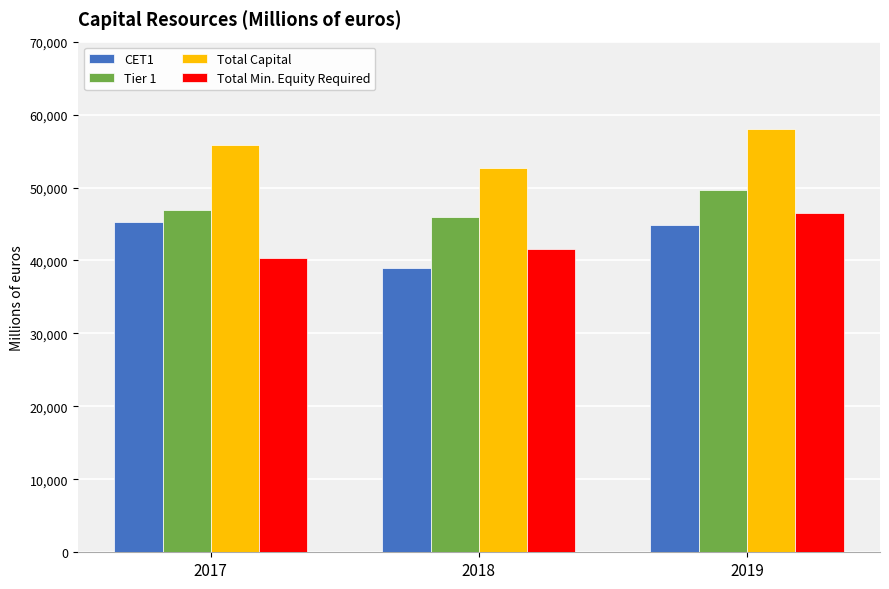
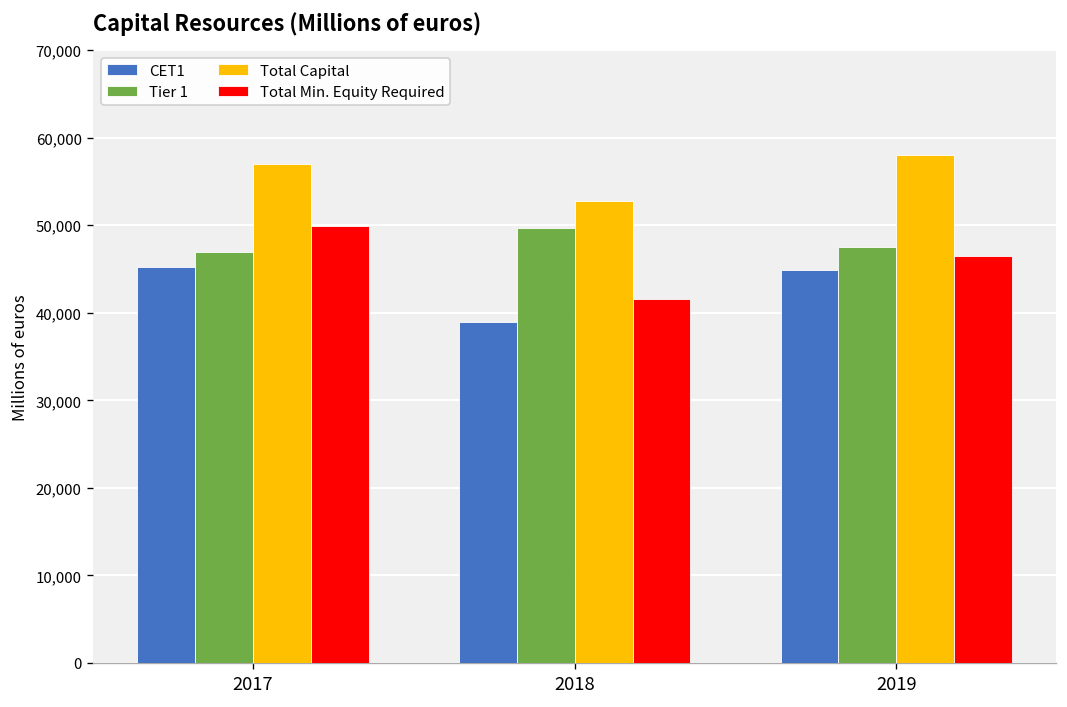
Total Capital, 2017: 56,000 -> 57,000
Total Min. Equity Required, 2017: 40,000 -> 50,000
Tier 1, 2018: 46,000 -> 50,000
Tier 1, 2019: 50,000 -> 48,000
